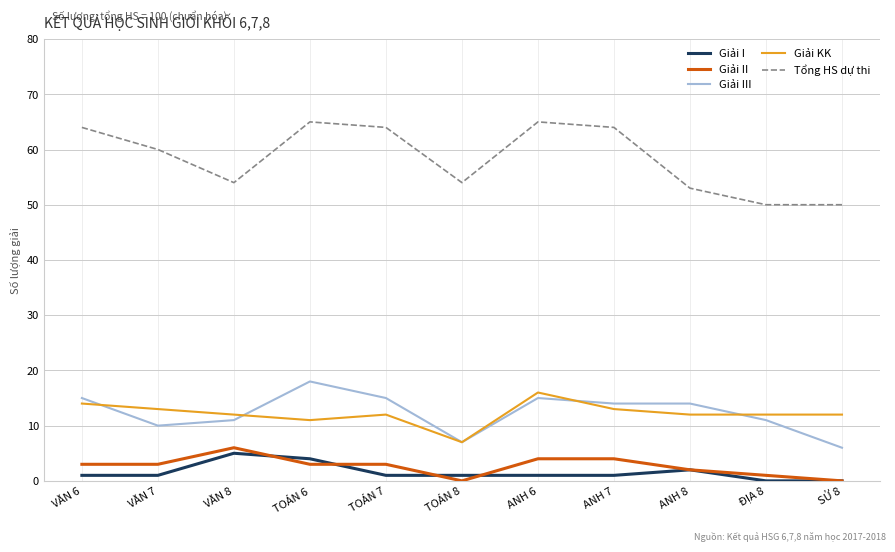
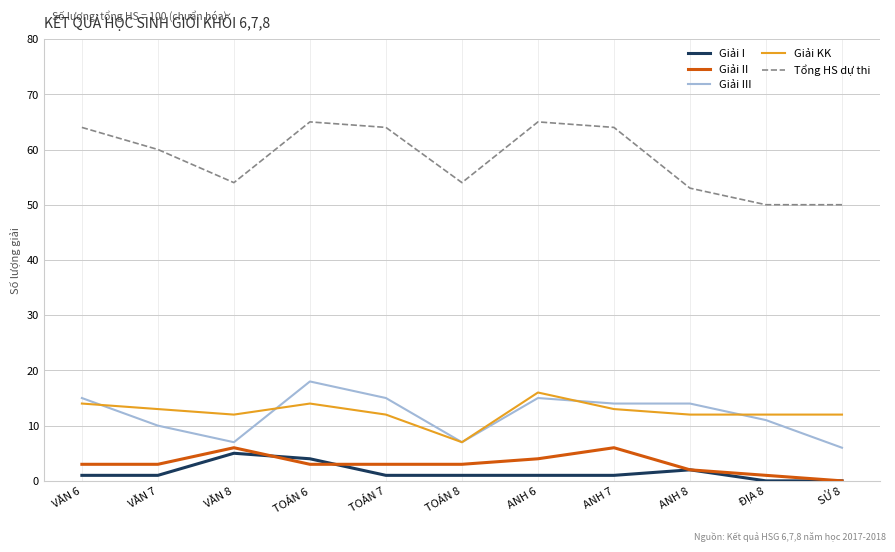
Giải III, VĂN 8: 11 -> 7
Giải KK, TOÁN 6: 11 -> 14
Giải II, TOÁN 8: 0 -> 3
Giải II, ANH 7: 4 -> 6
